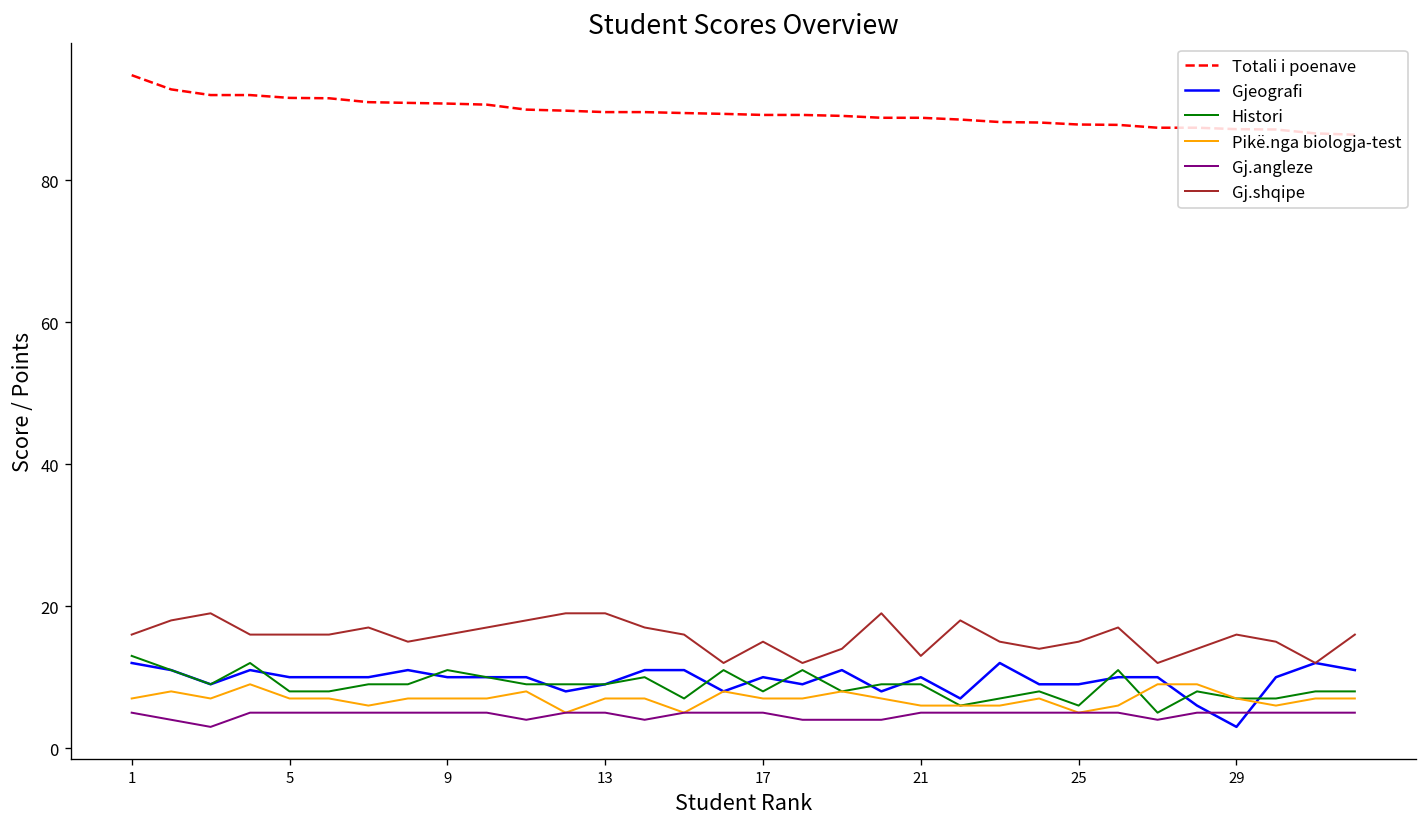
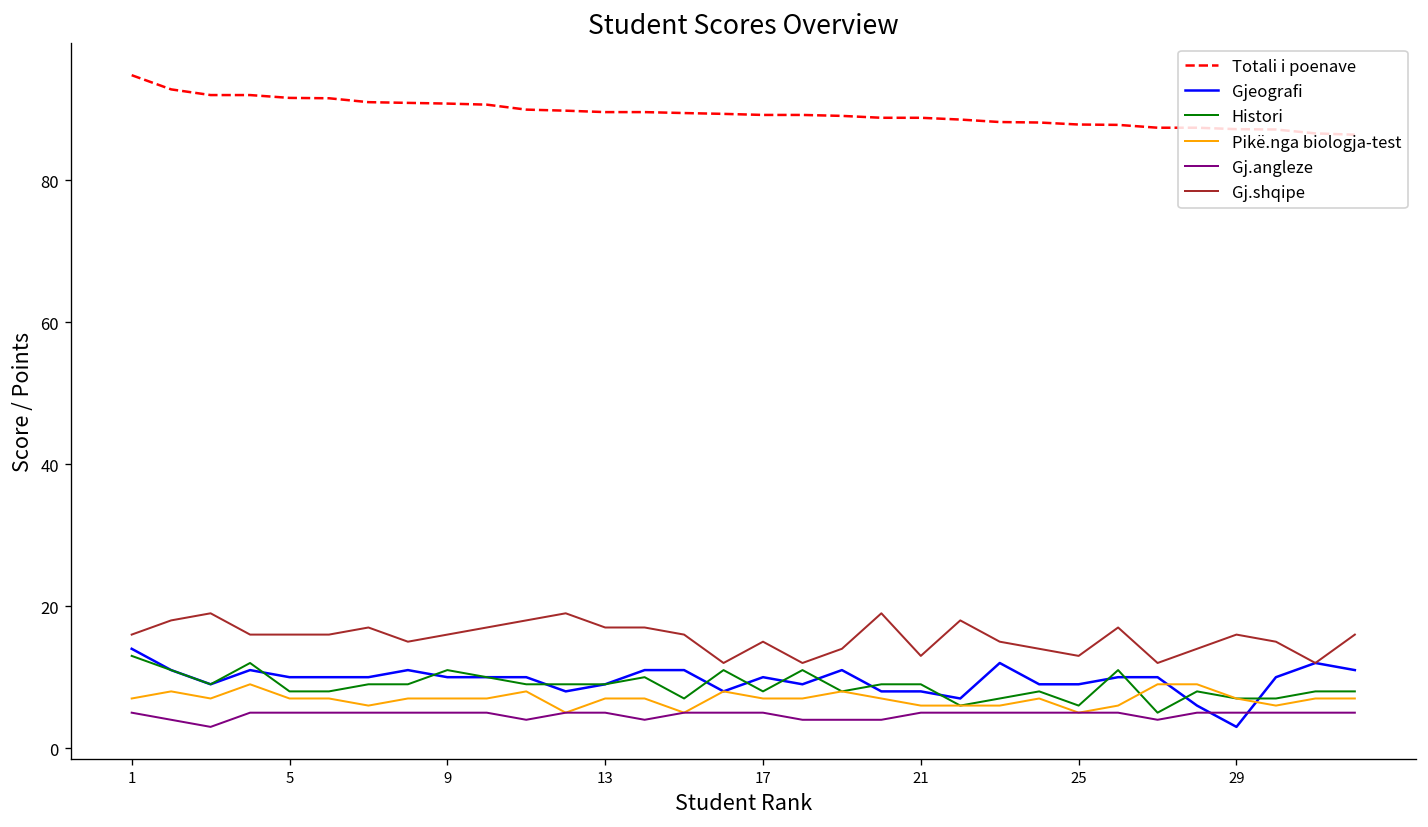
Gjeografi, 1: 12 -> 14
Gj.shqipe, 13: 19 -> 17
Gjeografi, 21: 10 -> 8
Gj.shqipe, 25: 15 -> 13
